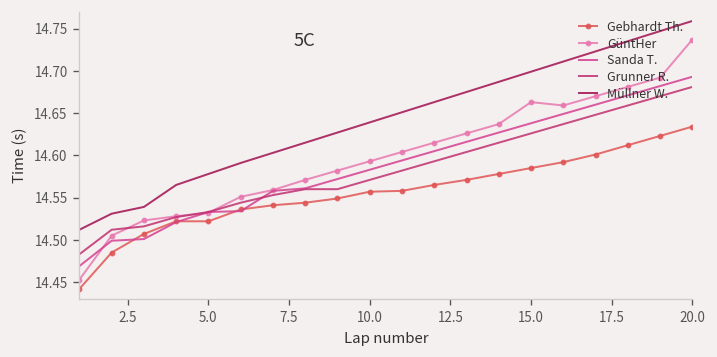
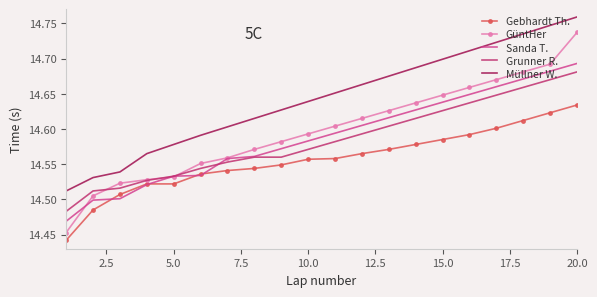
GüntHer, 15.0: 14.66 -> 14.65
